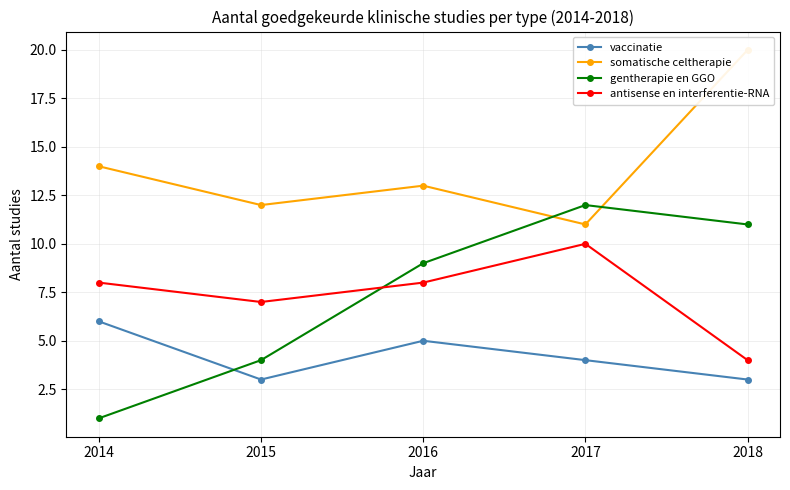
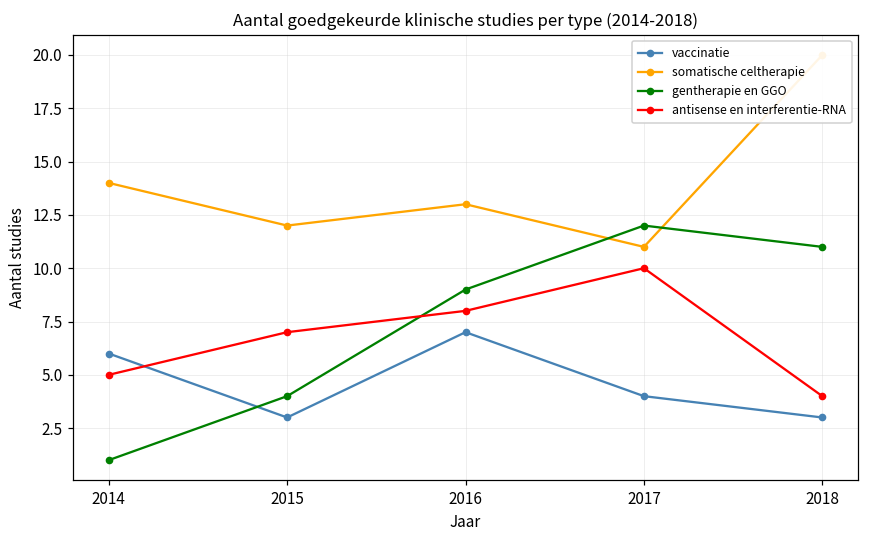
antisense en interferentie-RNA, 2014: 8 -> 5
vaccinatie, 2016: 5 -> 7
